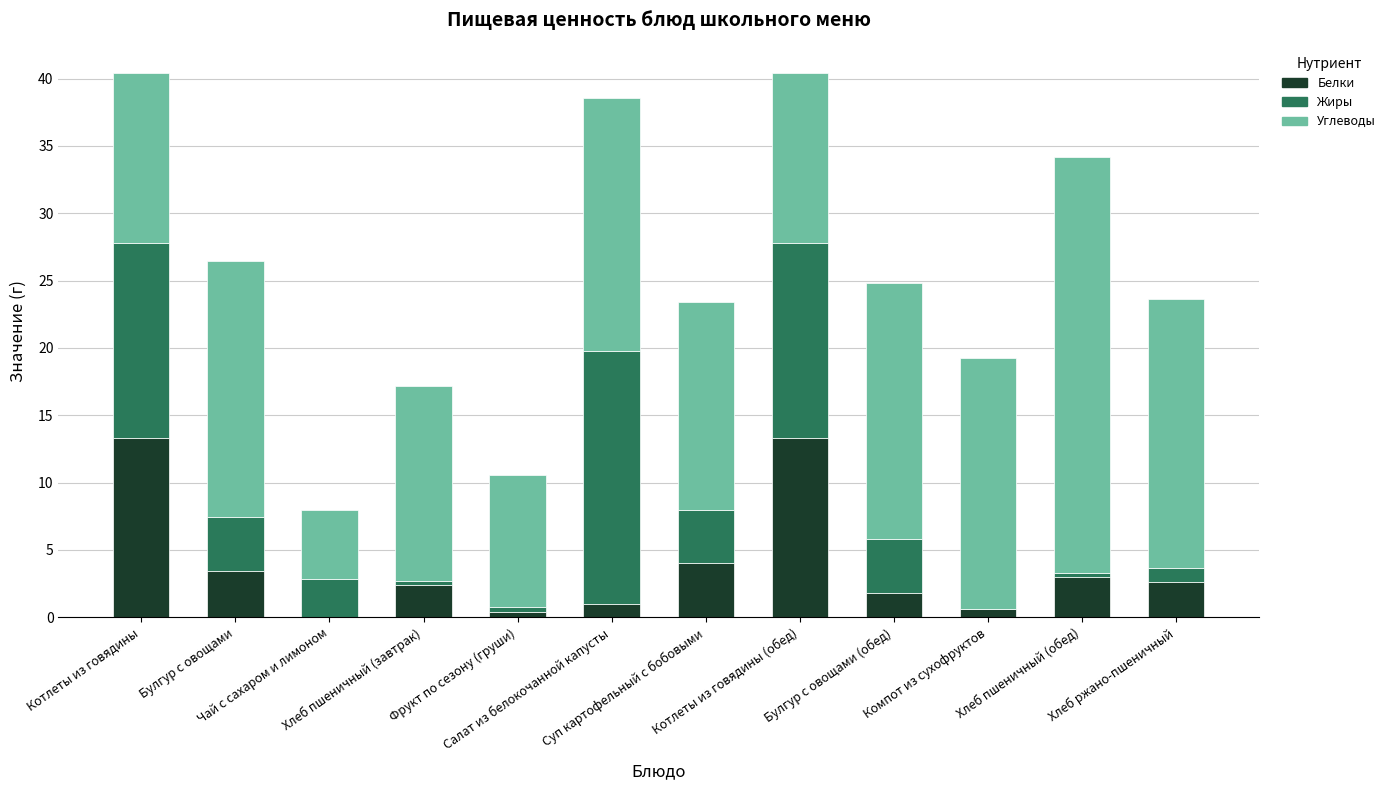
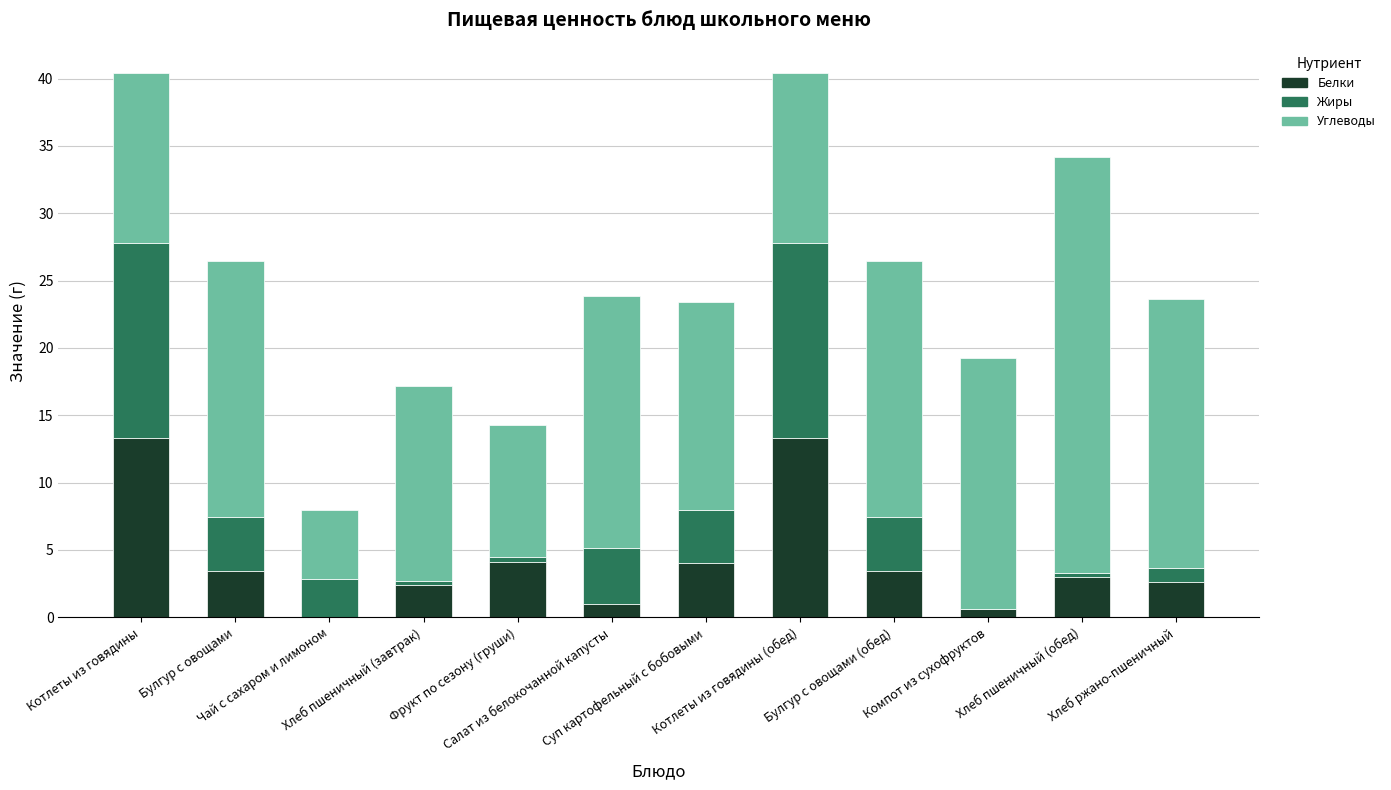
Белки, Фрукт по сезону (груши): 0.4 -> 4.1
Жиры, Салат из белокочанной капусты: 18.8 -> 4.1
Белки, Булгур с овощами (обед): 1.8 -> 3.5
